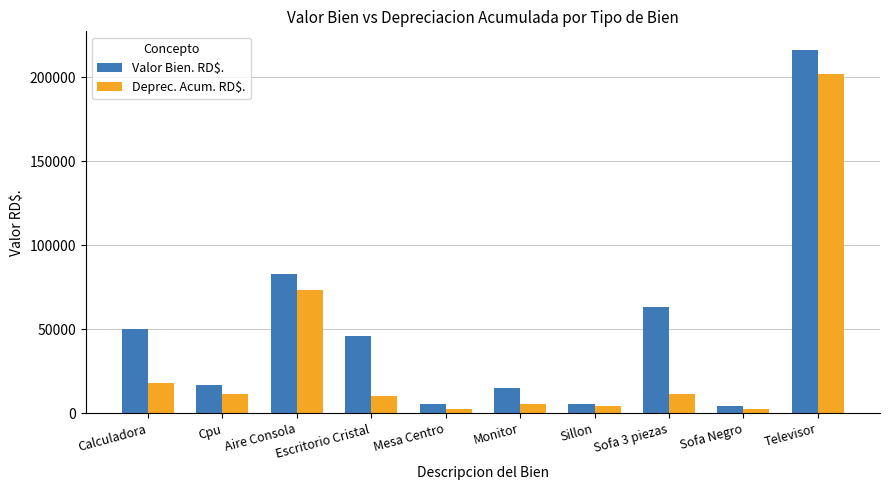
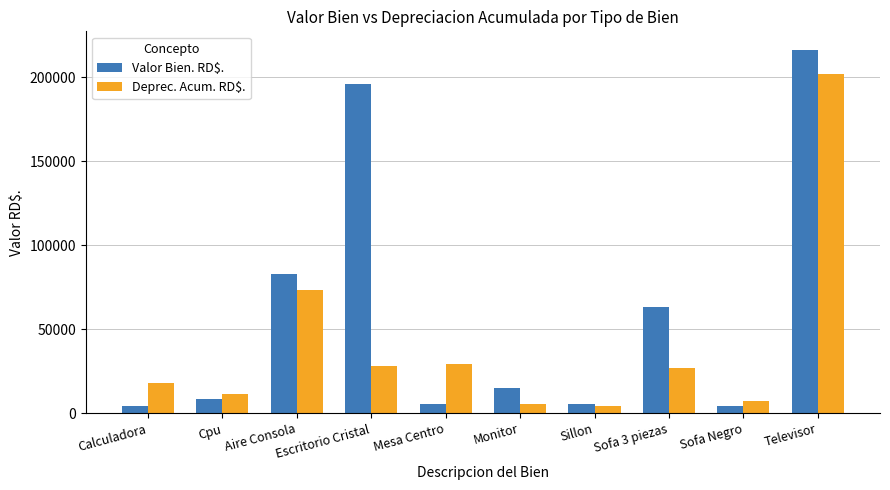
Valor Bien. RD$., Calculadora: 50000 -> 4000
Valor Bien. RD$., Cpu: 17000 -> 9000
Valor Bien. RD$., Escritorio Cristal: 46000 -> 196000
Deprec. Acum. RD$., Escritorio Cristal: 10000 -> 28000
Deprec. Acum. RD$., Mesa Centro: 2000 -> 29000
Deprec. Acum. RD$., Sofa 3 piezas: 11000 -> 27000
Deprec. Acum. RD$., Sofa Negro: 2000 -> 7000
